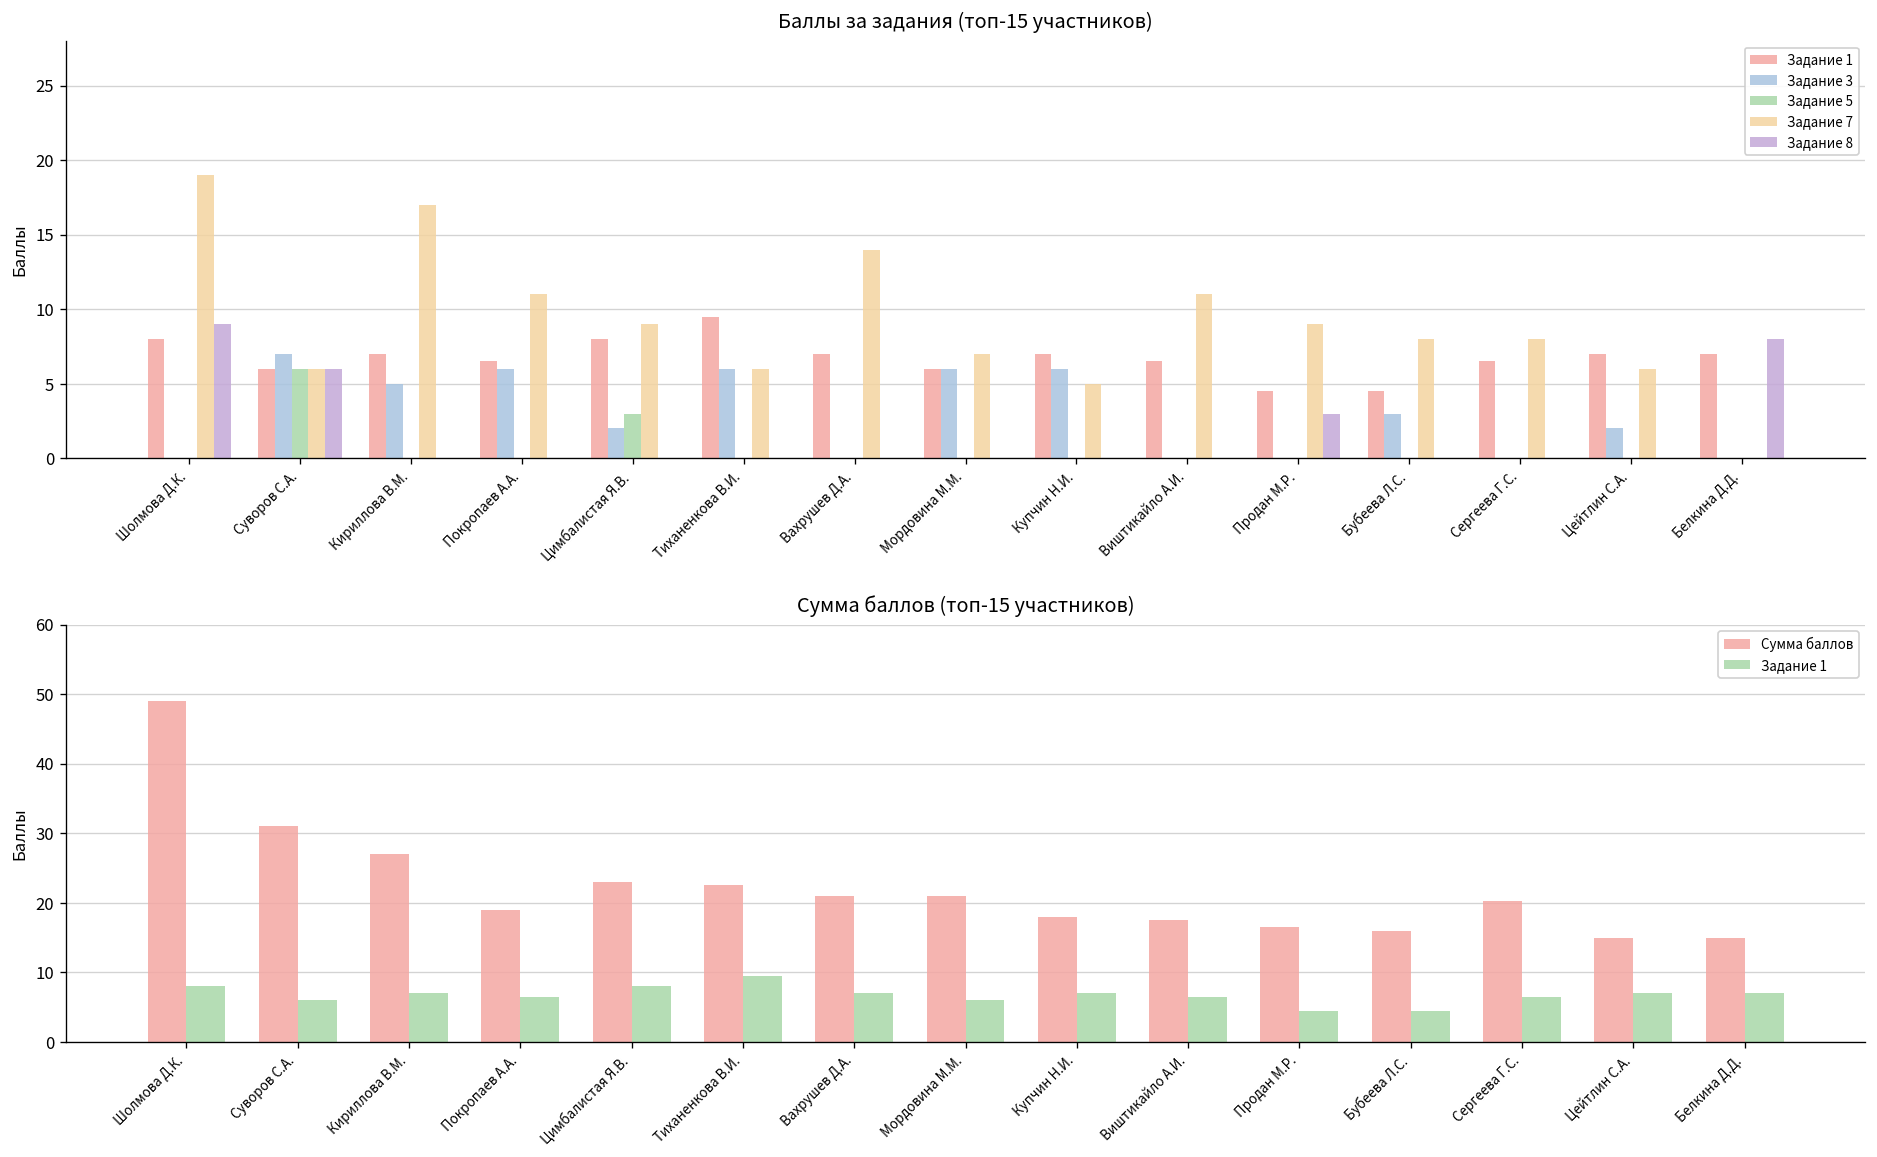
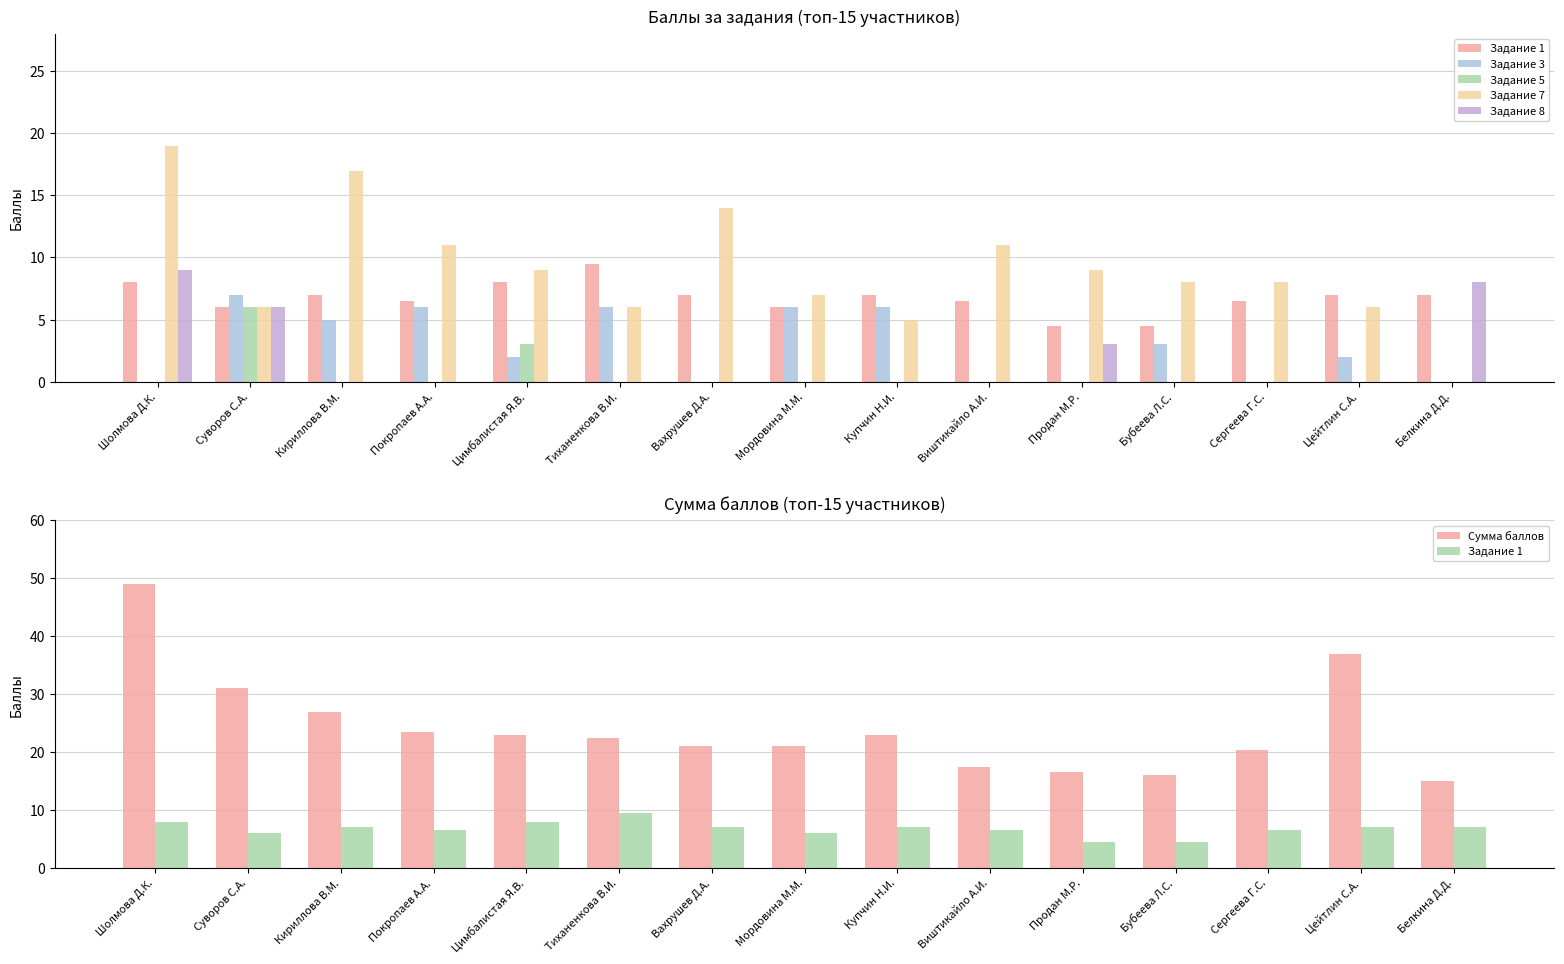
Сумма баллов (топ-15 участников), Сумма баллов, Покропаев А.А.: 19 -> 24
Сумма баллов (топ-15 участников), Сумма баллов, Купчин Н.И.: 18 -> 23
Сумма баллов (топ-15 участников), Сумма баллов, Цейтлин С.А.: 15 -> 37
